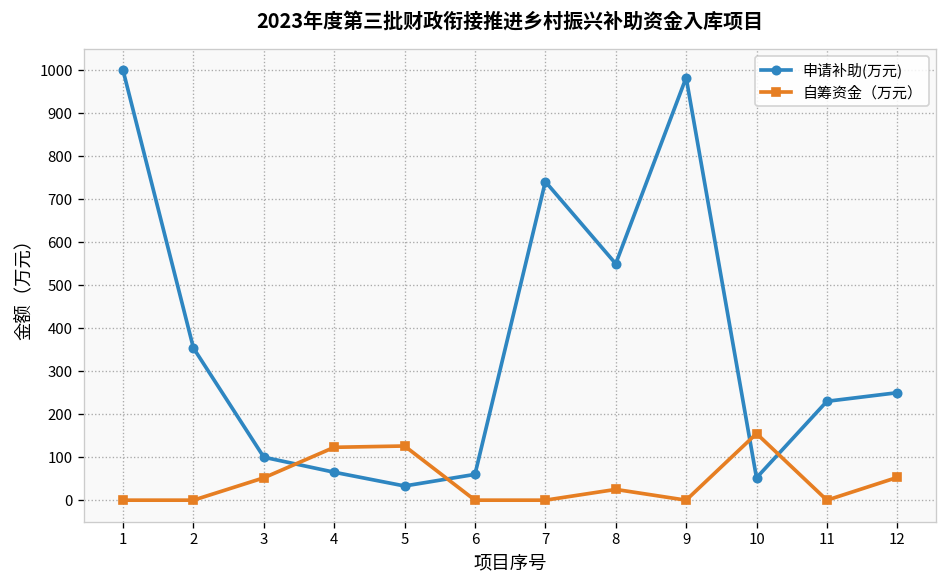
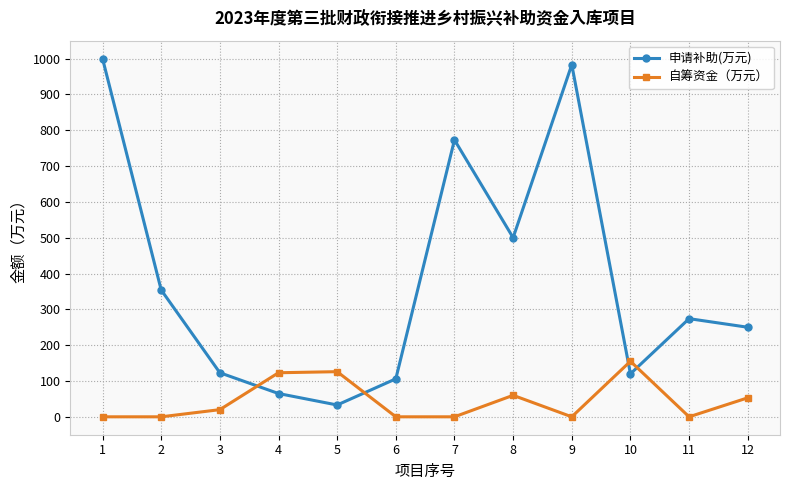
申请补助(万元), 3: 100 -> 120
自筹资金（万元）, 3: 50 -> 20
申请补助(万元), 6: 60 -> 110
申请补助(万元), 7: 740 -> 770
申请补助(万元), 8: 550 -> 500
自筹资金（万元）, 8: 30 -> 60
申请补助(万元), 10: 50 -> 120
申请补助(万元), 11: 230 -> 270
